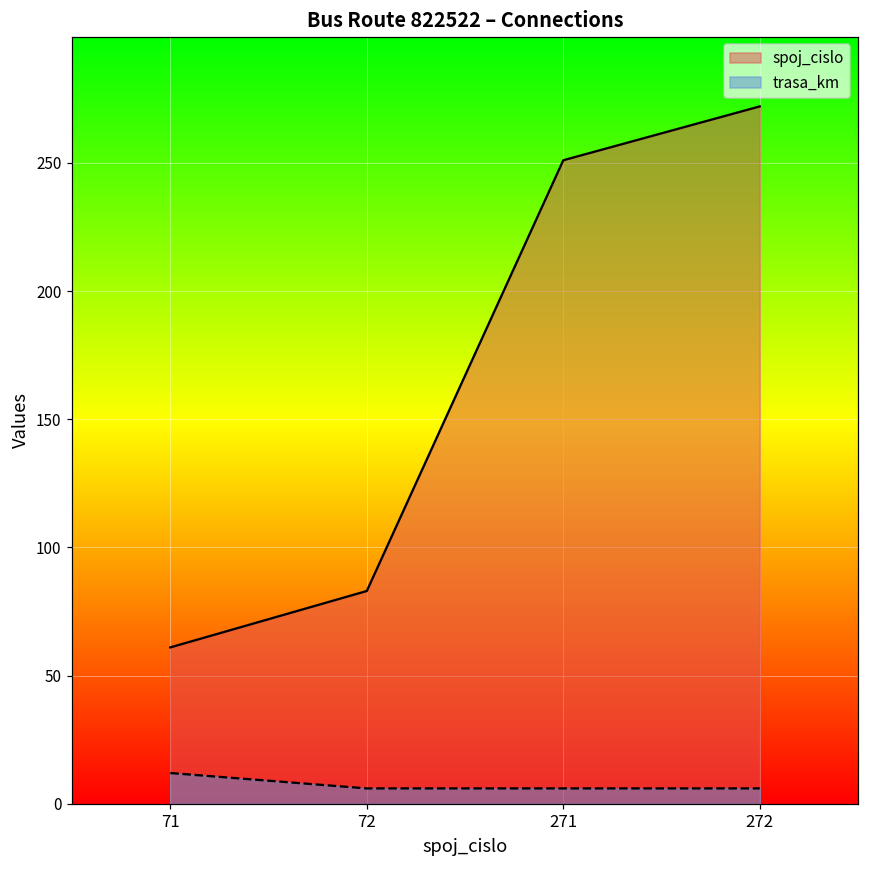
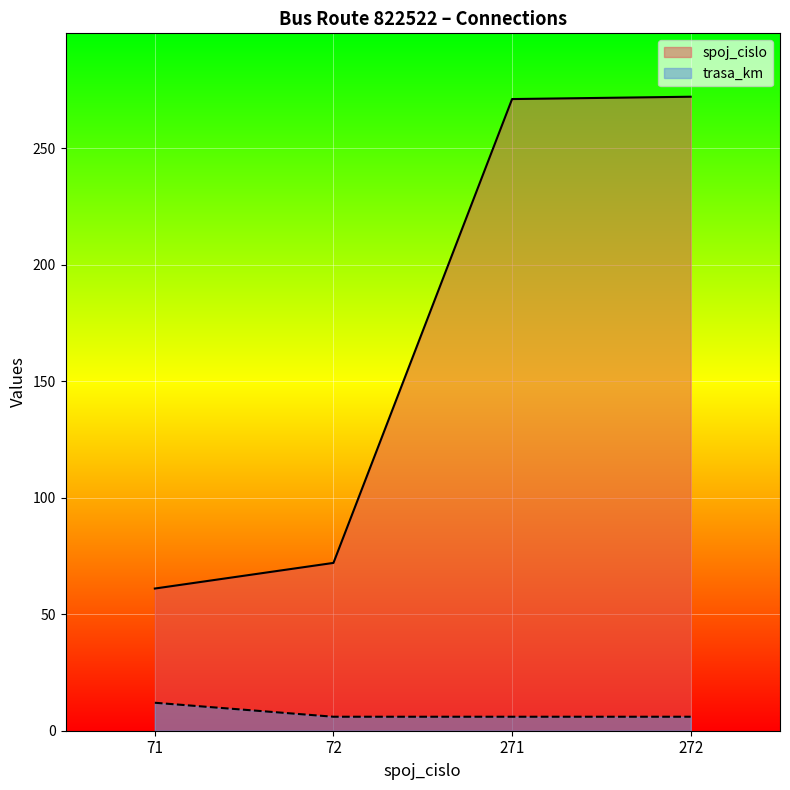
spoj_cislo, 72: 83 -> 72
spoj_cislo, 271: 251 -> 271
